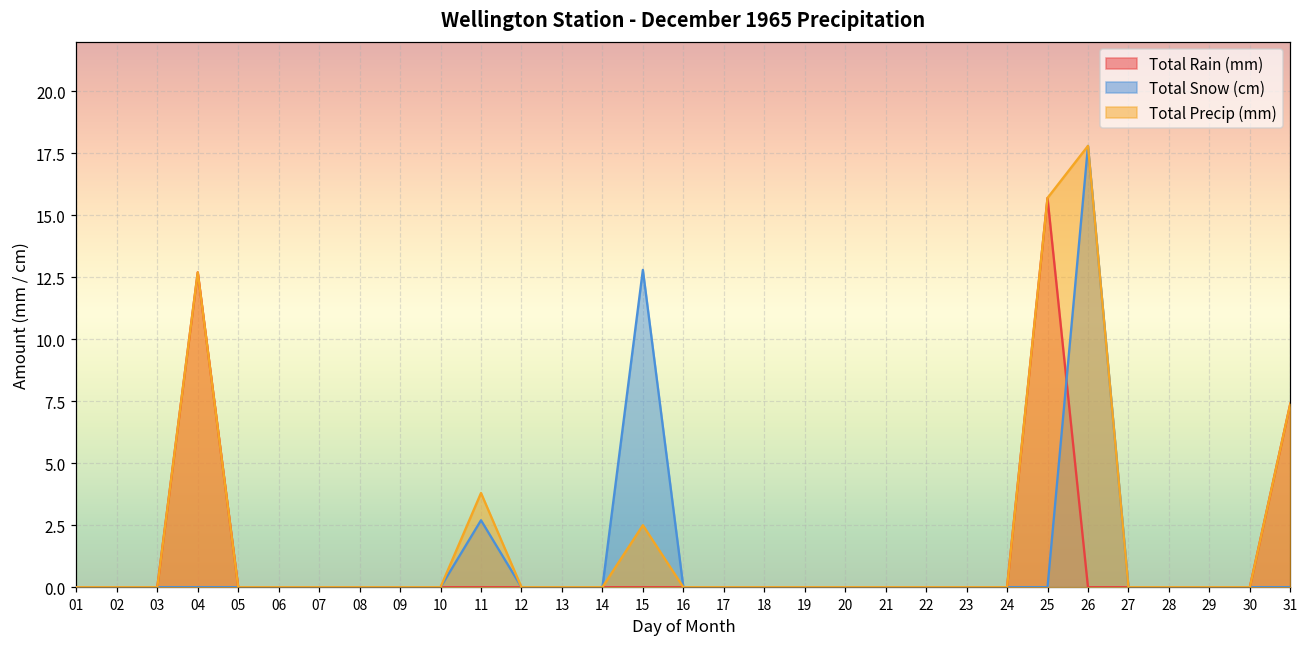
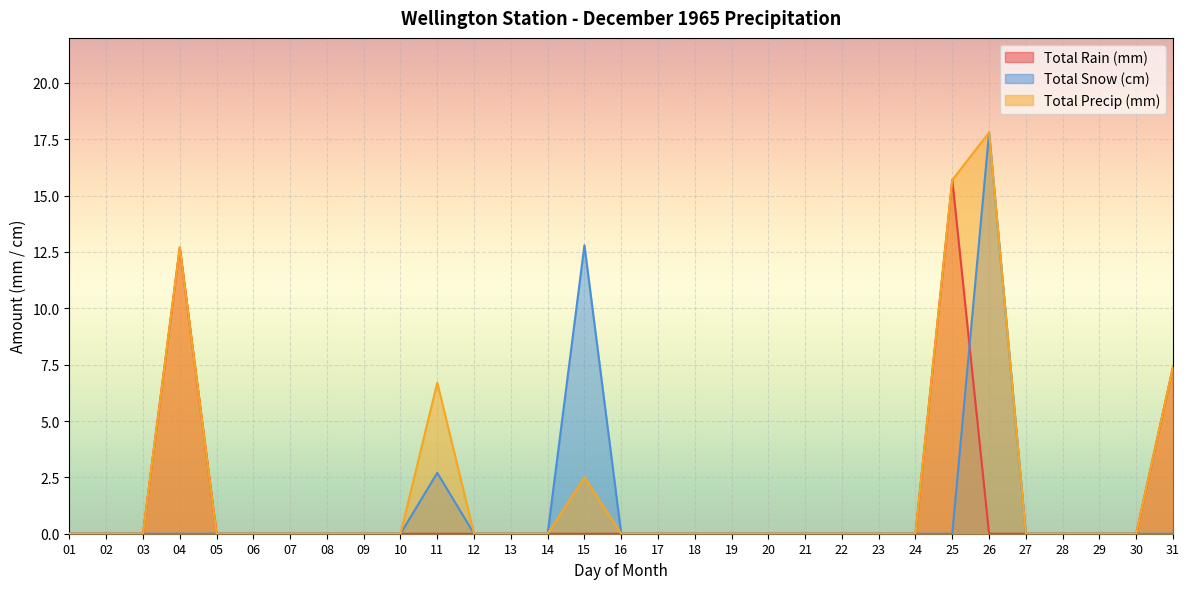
Total Precip (mm), 11: 3.8 -> 6.7
